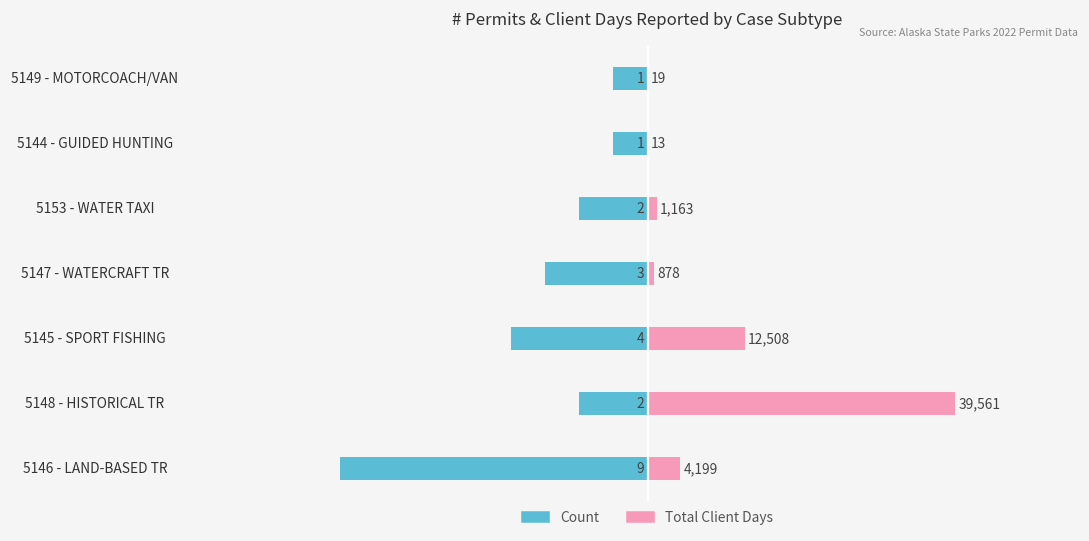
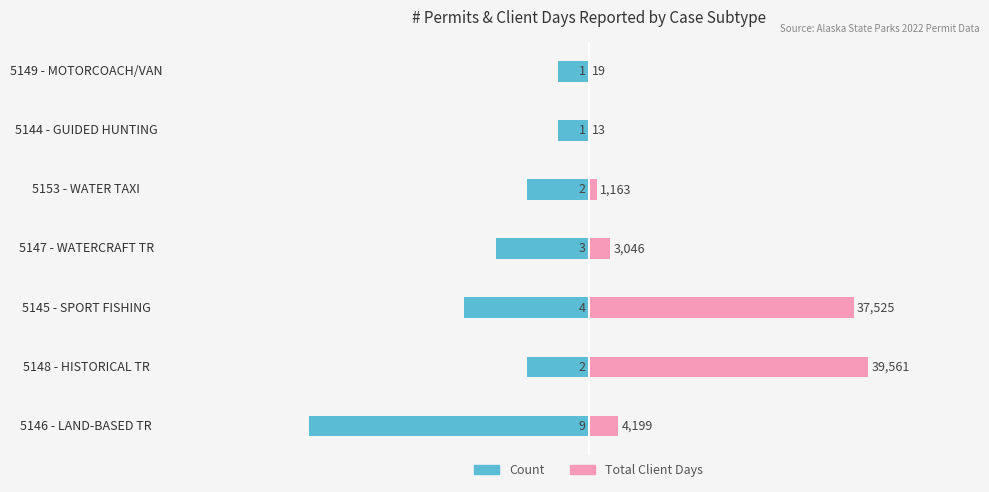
Total Client Days, 5147 - WATERCRAFT TR: 878 -> 3,046
Total Client Days, 5145 - SPORT FISHING: 12,508 -> 37,525
